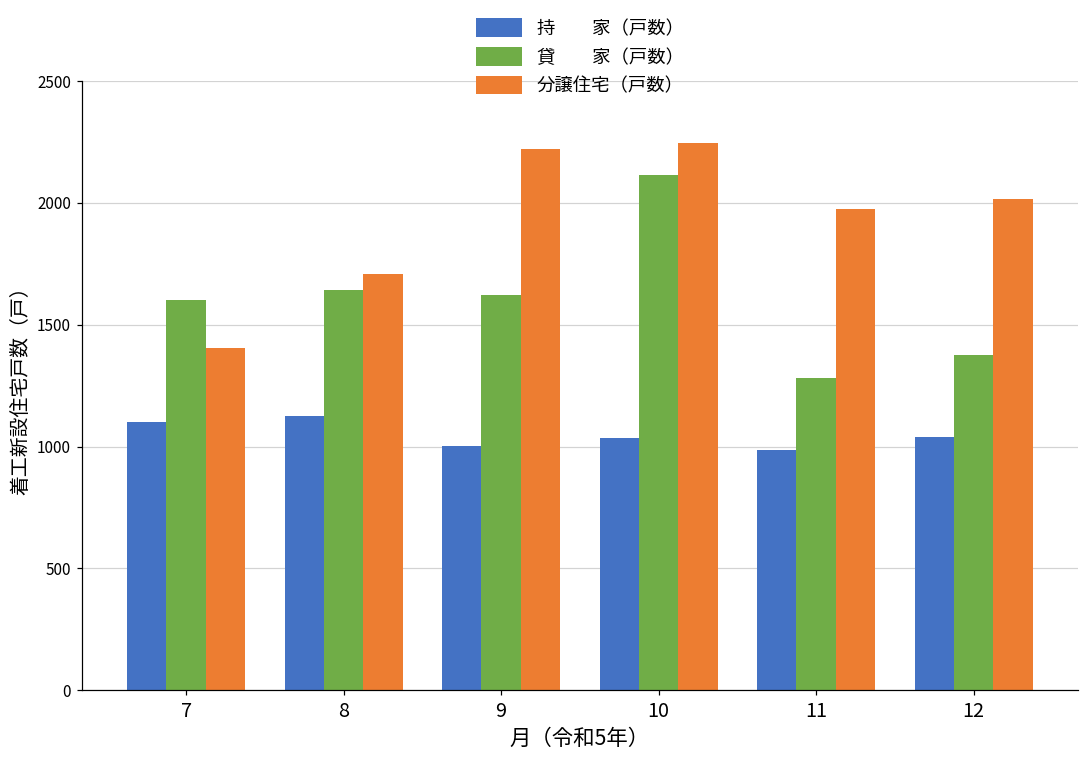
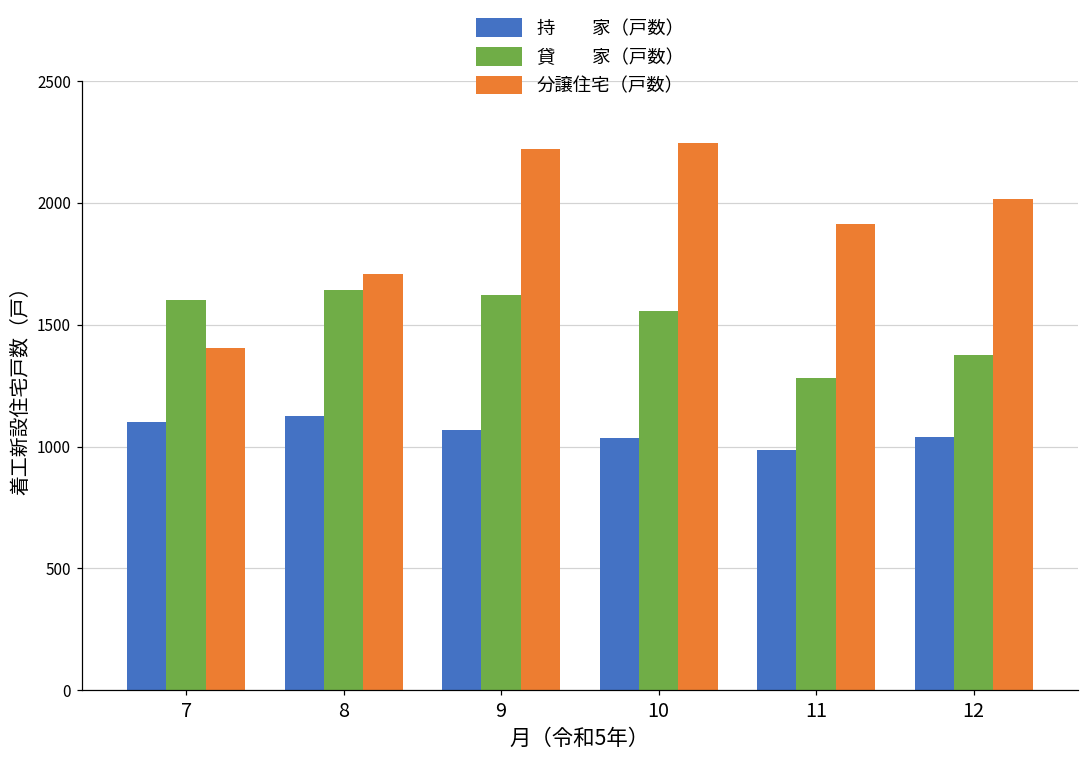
持 家（戸数）, 9: 1000 -> 1070
貸 家（戸数）, 10: 2110 -> 1560
分譲住宅（戸数）, 11: 1980 -> 1920
